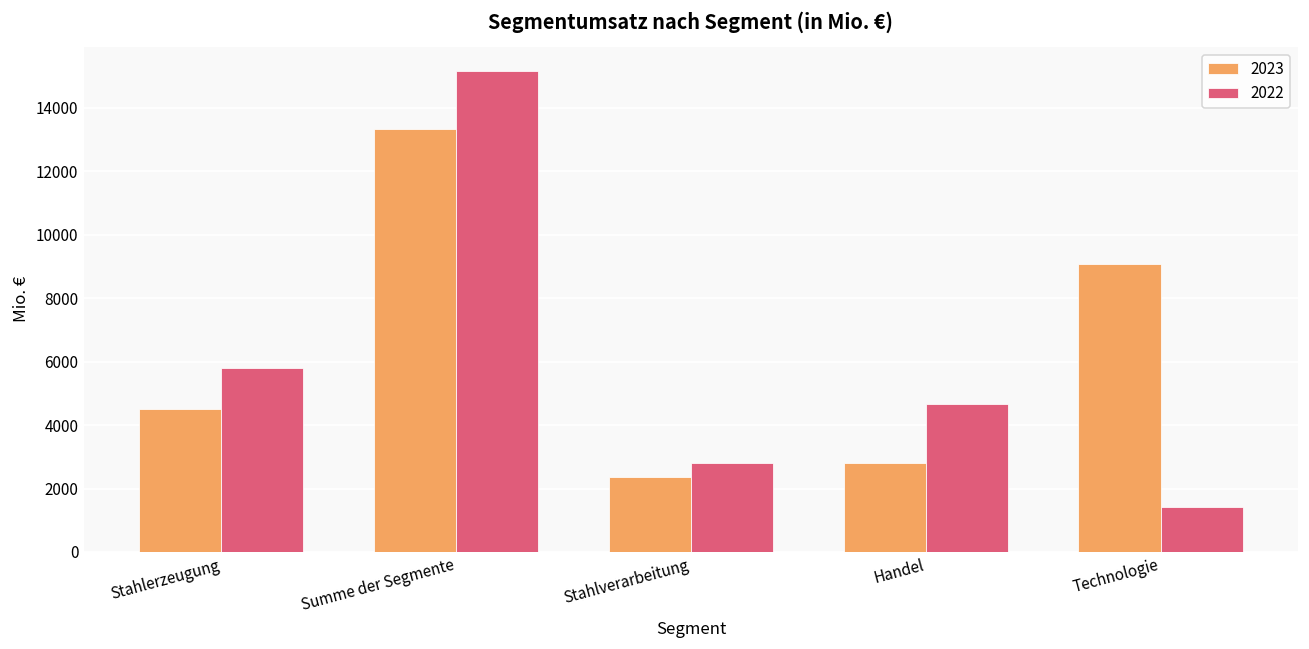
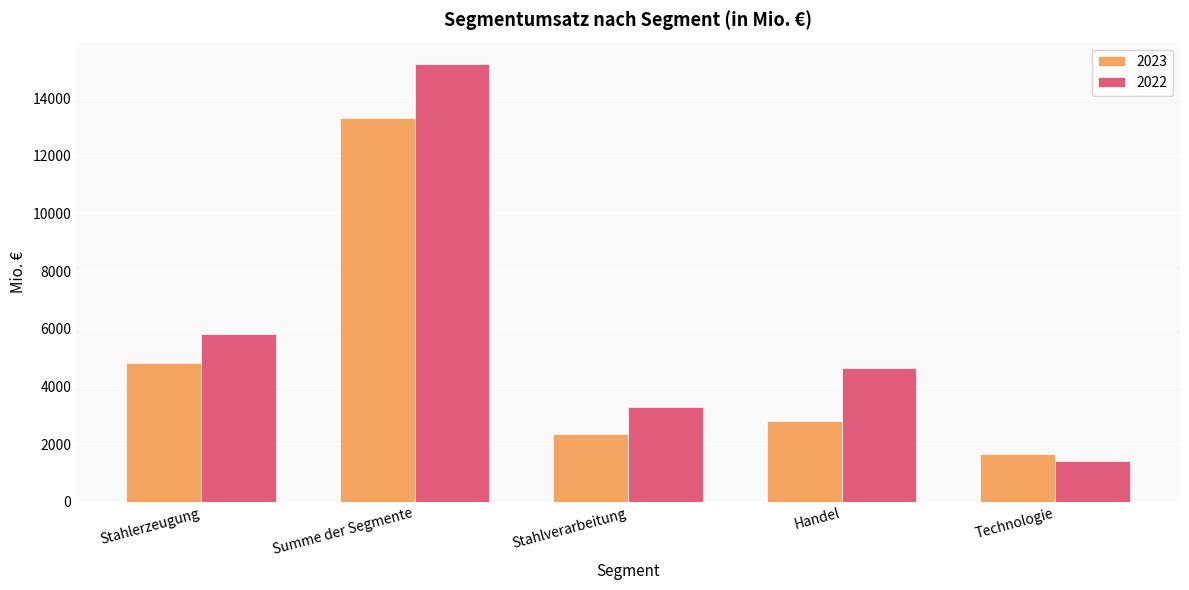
2023, Stahlerzeugung: 4500 -> 4800
2022, Stahlverarbeitung: 2800 -> 3300
2023, Technologie: 9100 -> 1600
